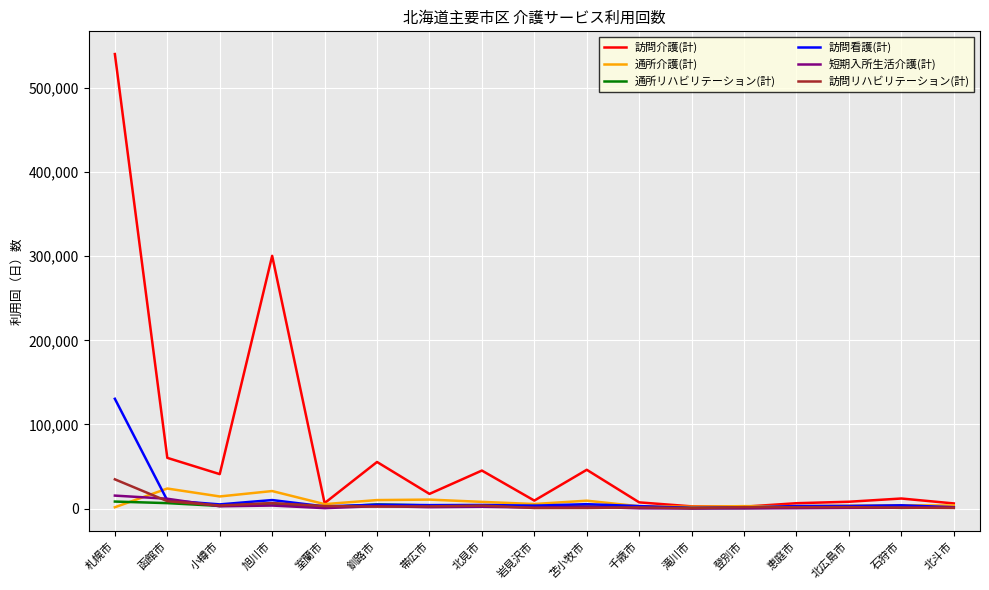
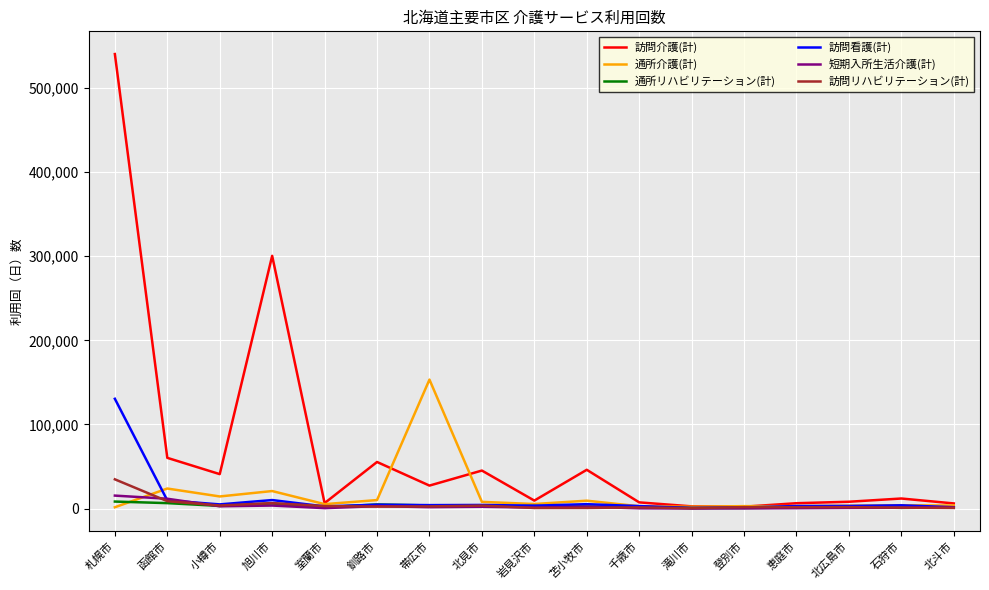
訪問介護(計), 帯広市: 20,000 -> 30,000
通所介護(計), 帯広市: 10,000 -> 150,000
